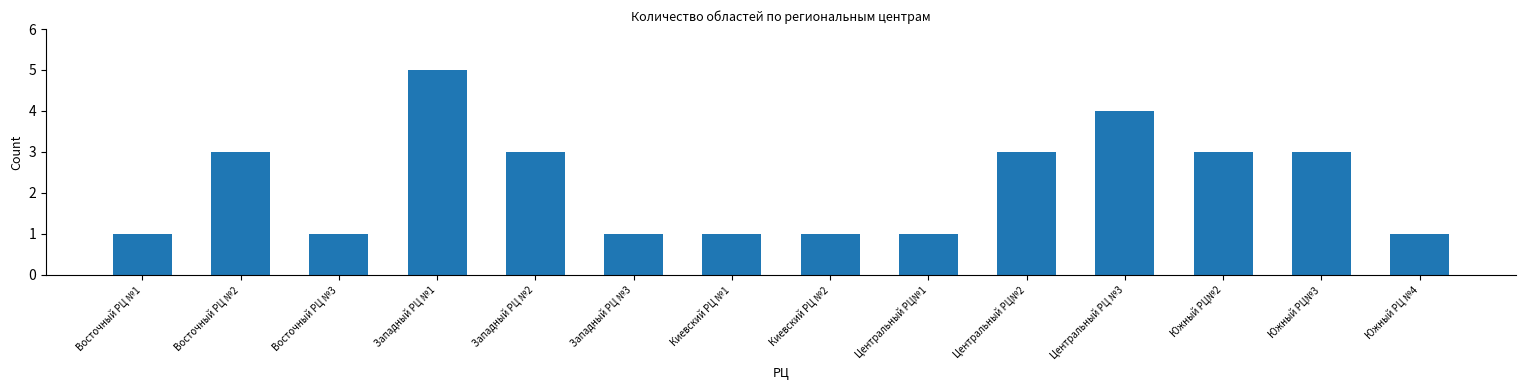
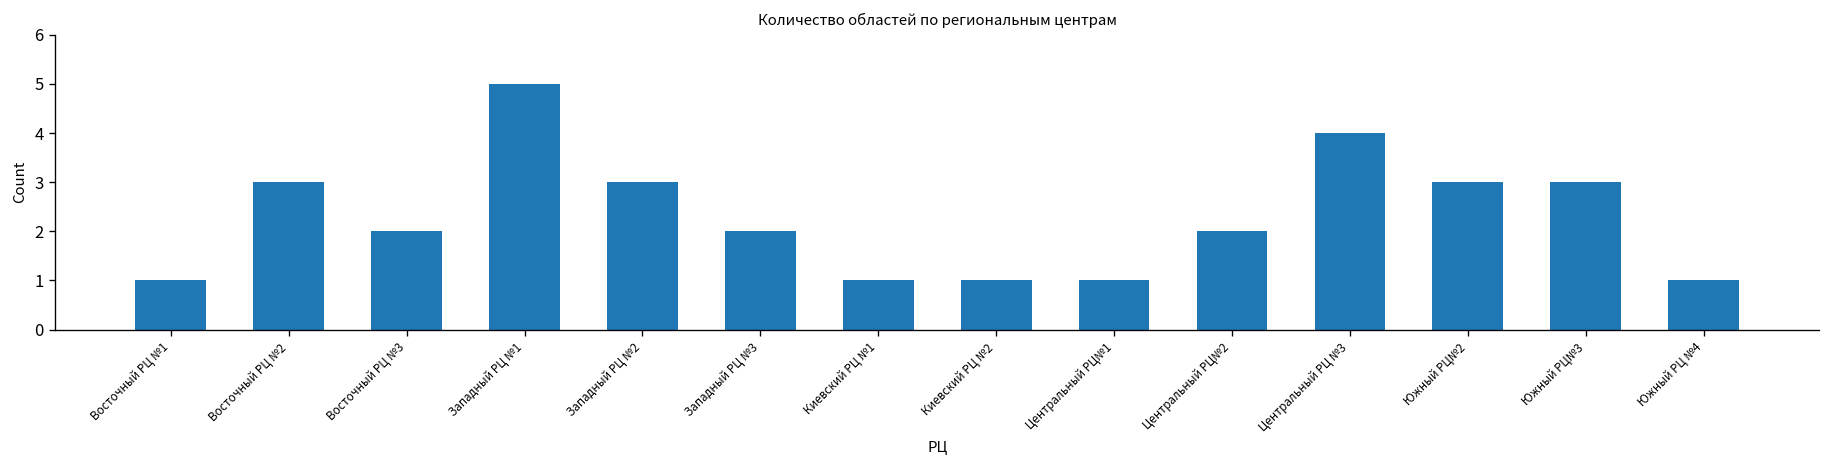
Восточный РЦ №3: 1 -> 2
Западный РЦ №3: 1 -> 2
Центральный РЦ№2: 3 -> 2
